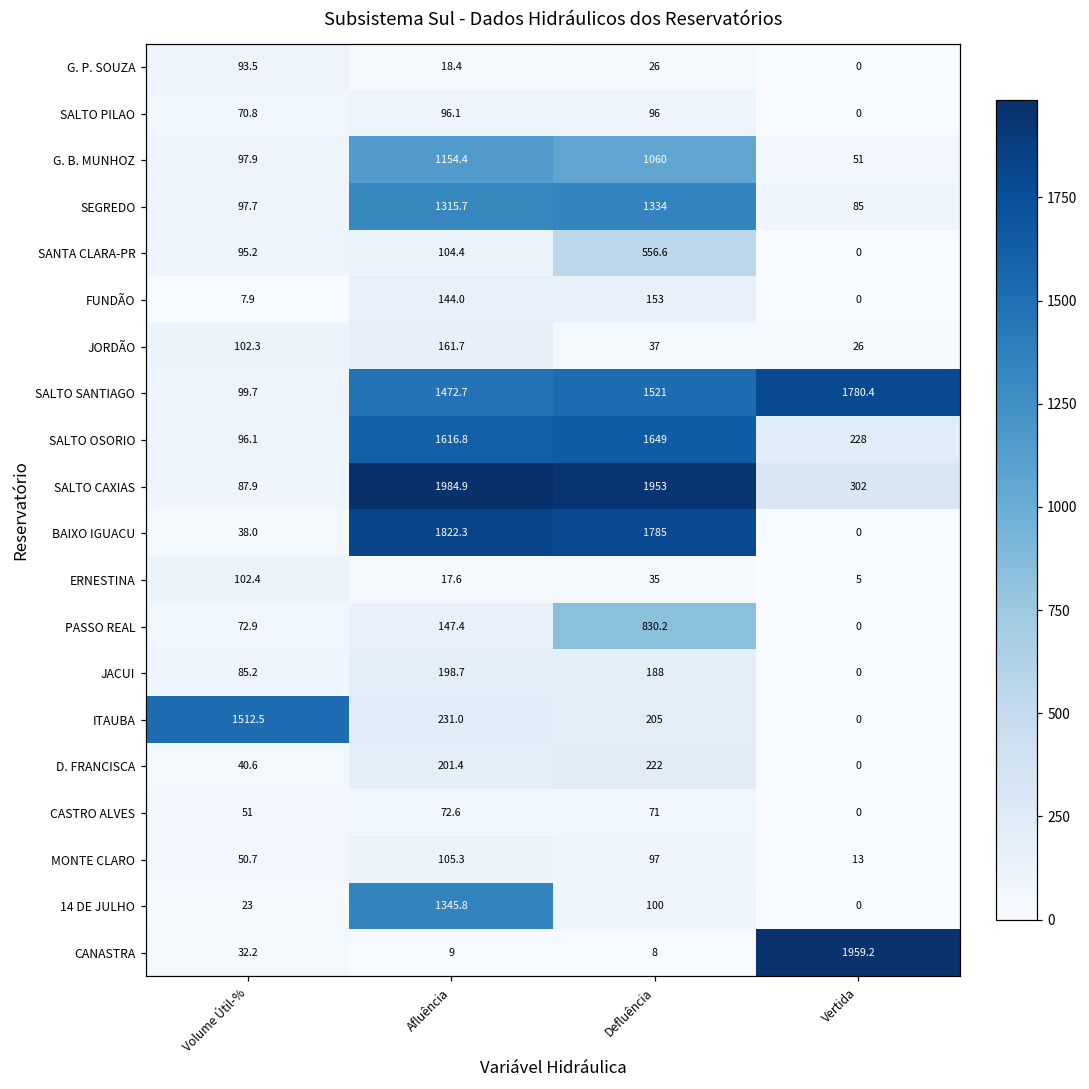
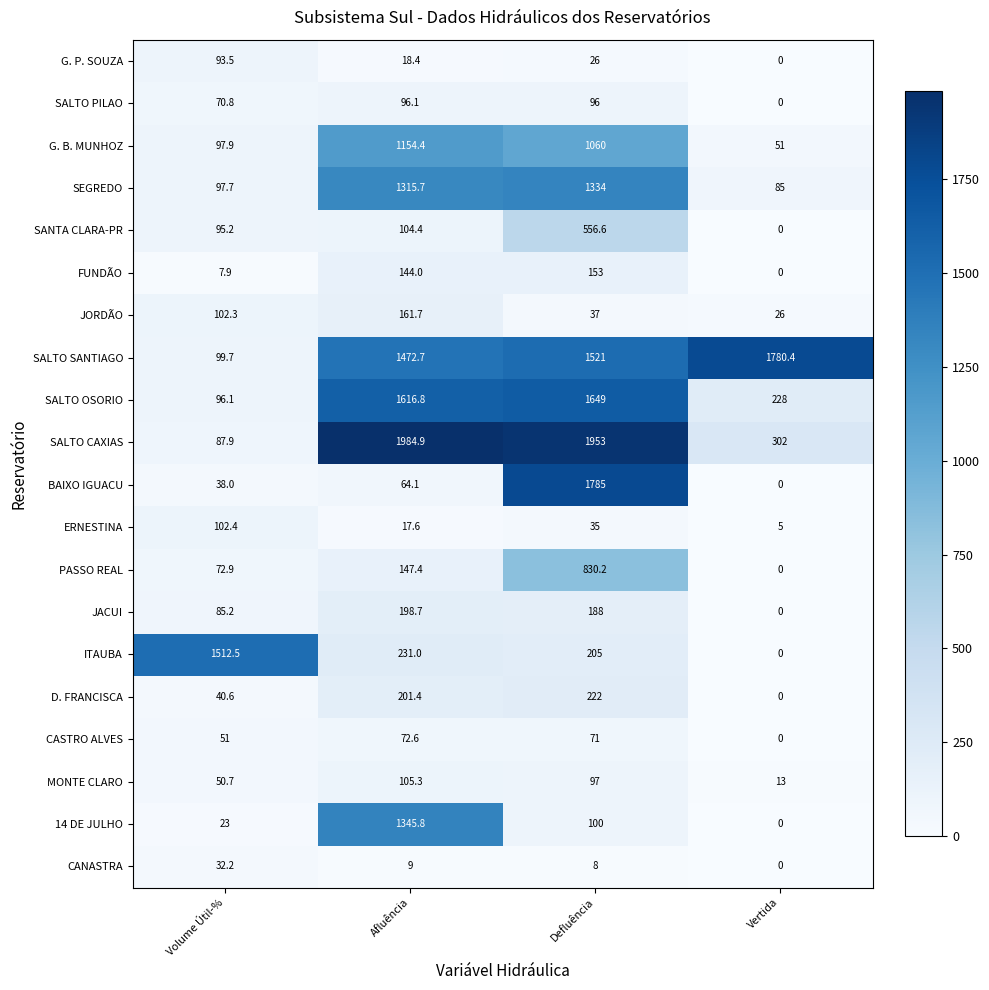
BAIXO IGUACU, Afluência: 1822.3 -> 64.1
CANASTRA, Vertida: 1959.2 -> 0
